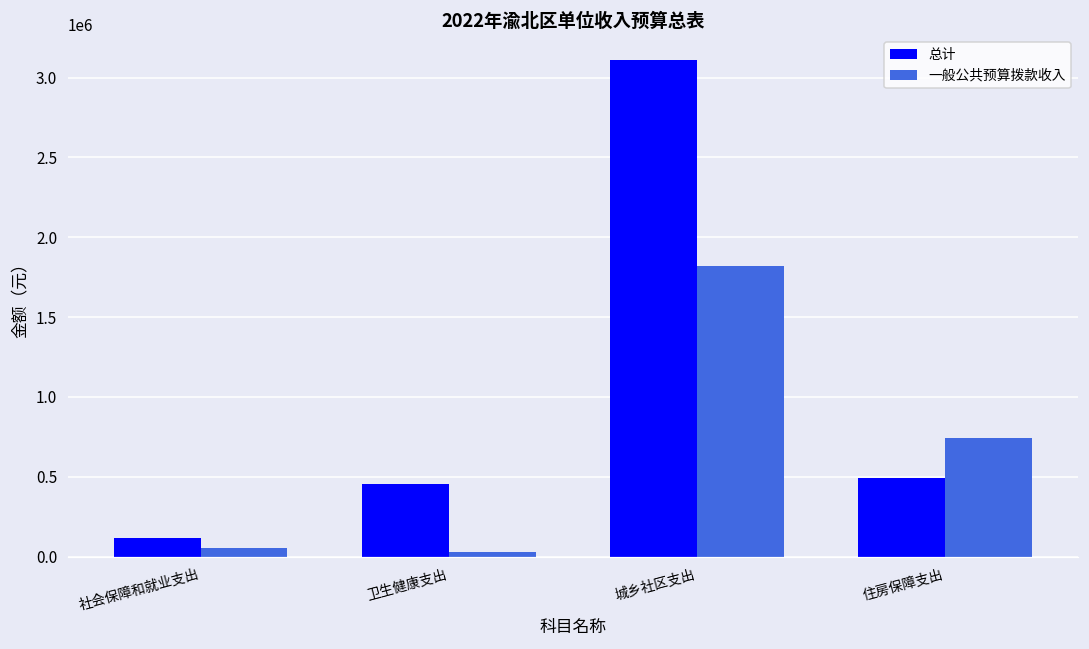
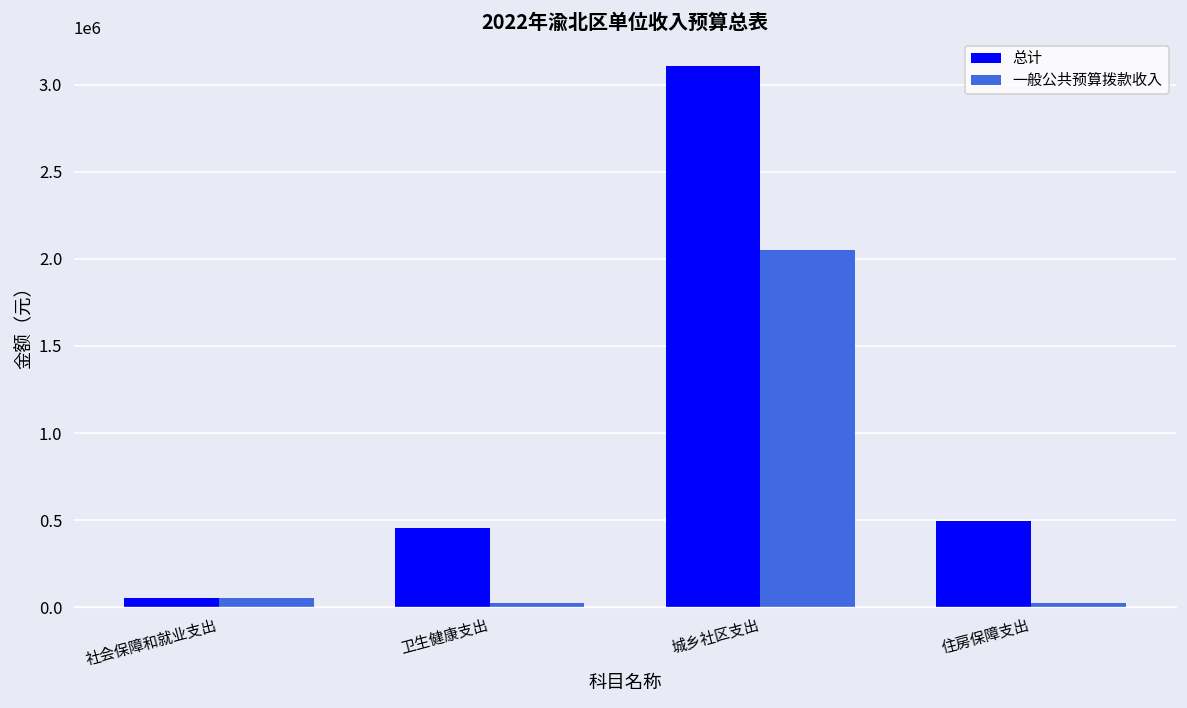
总计, 社会保障和就业支出: 120000 -> 50000
一般公共预算拨款收入, 城乡社区支出: 1820000 -> 2050000
一般公共预算拨款收入, 住房保障支出: 740000 -> 30000
